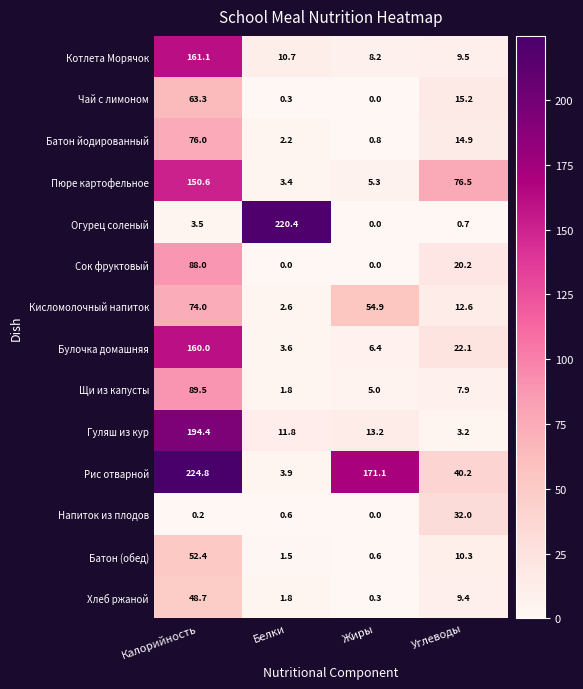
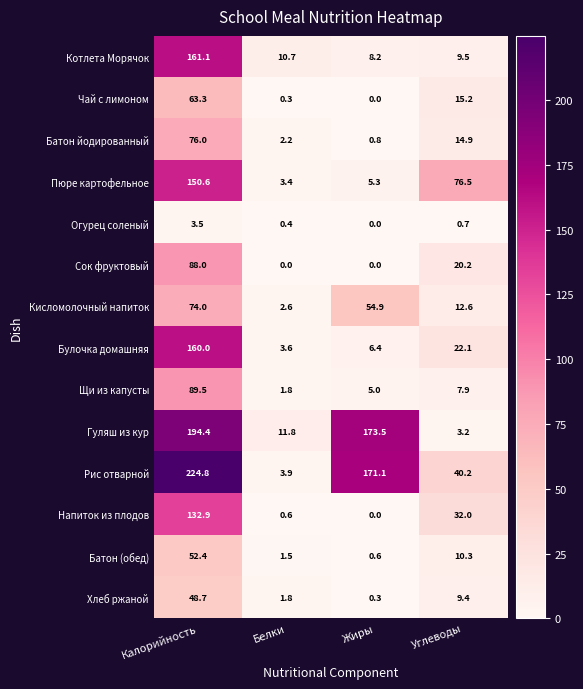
Огурец соленый, Белки: 220.4 -> 0.4
Гуляш из кур, Жиры: 13.2 -> 173.5
Напиток из плодов, Калорийность: 0.2 -> 132.9
